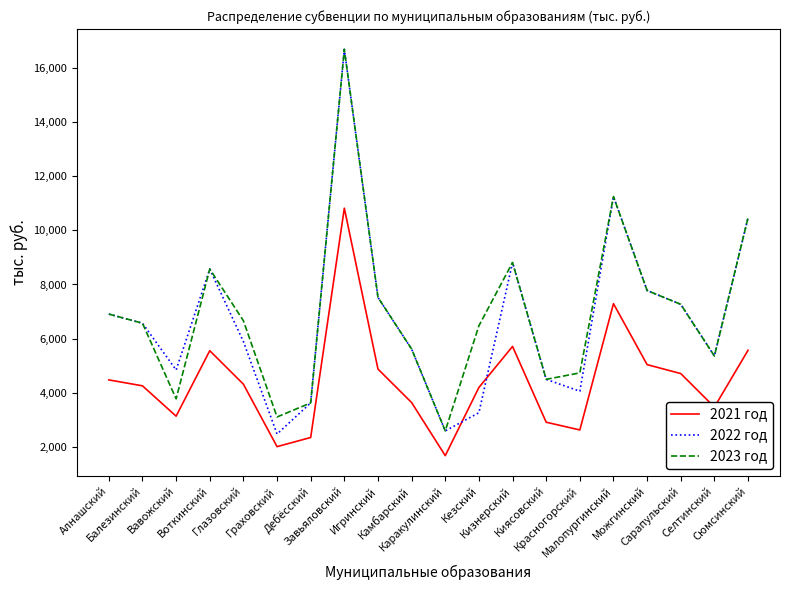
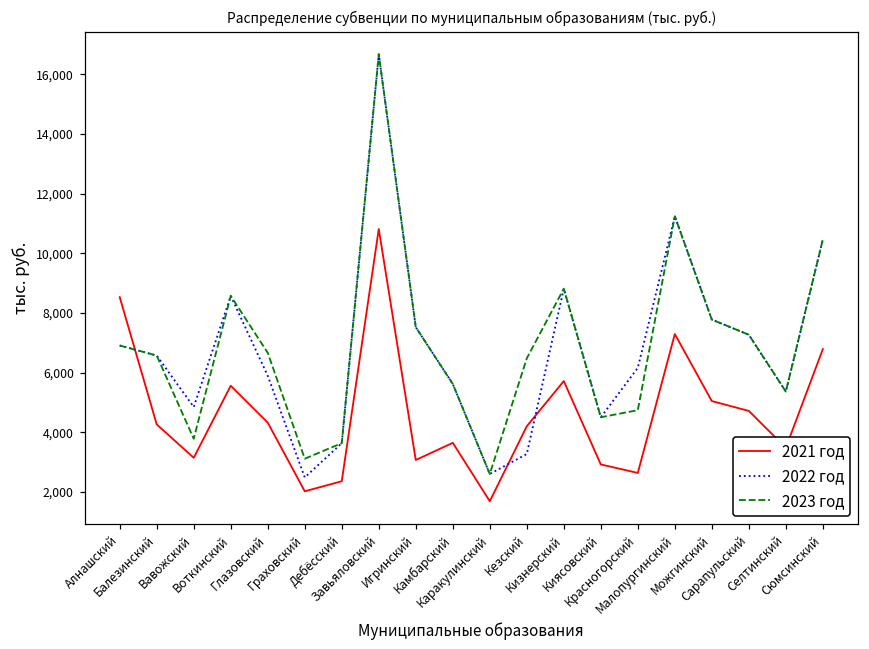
2021 год, Алнашский: 4,500 -> 8,500
2021 год, Игринский: 4,900 -> 3,100
2022 год, Красногорский: 4,100 -> 6,200
2021 год, Сюмсинский: 5,600 -> 6,800
